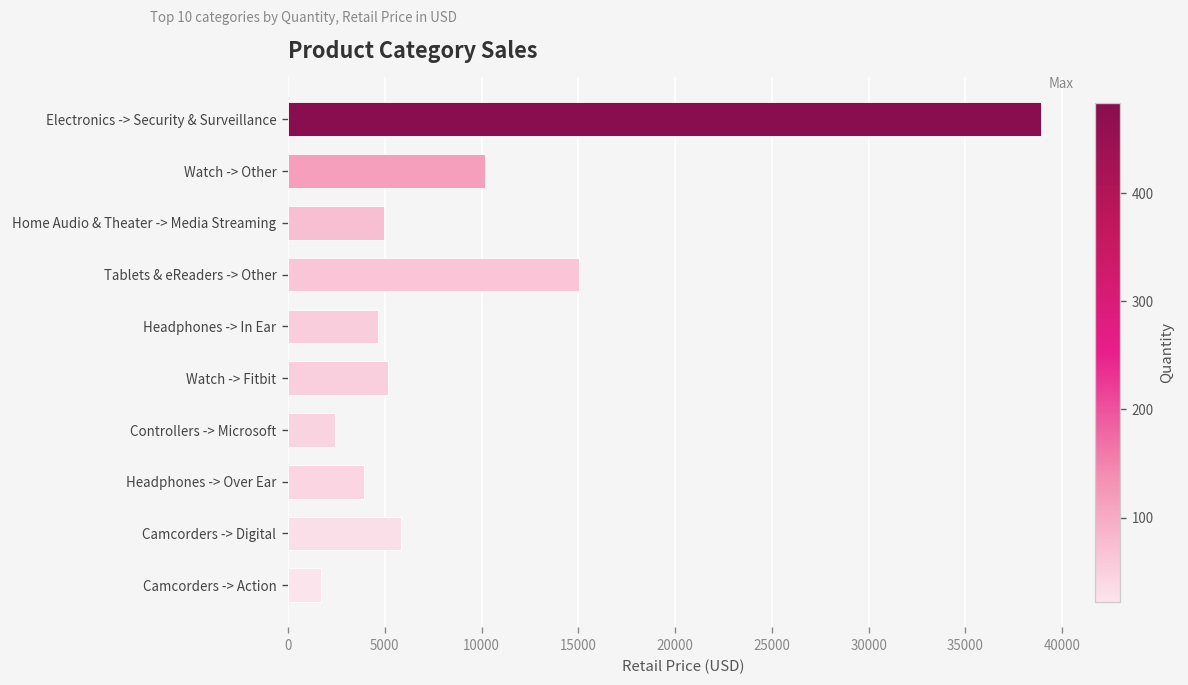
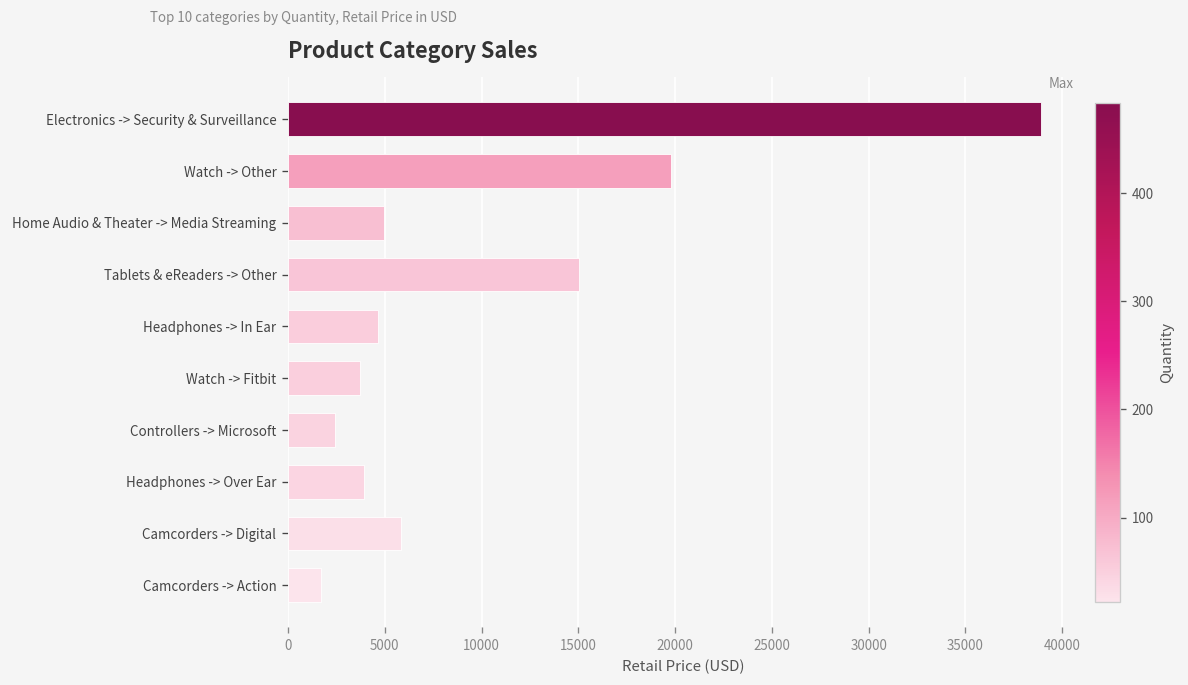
Watch -> Other: 10200 -> 19800
Watch -> Fitbit: 5200 -> 3700
